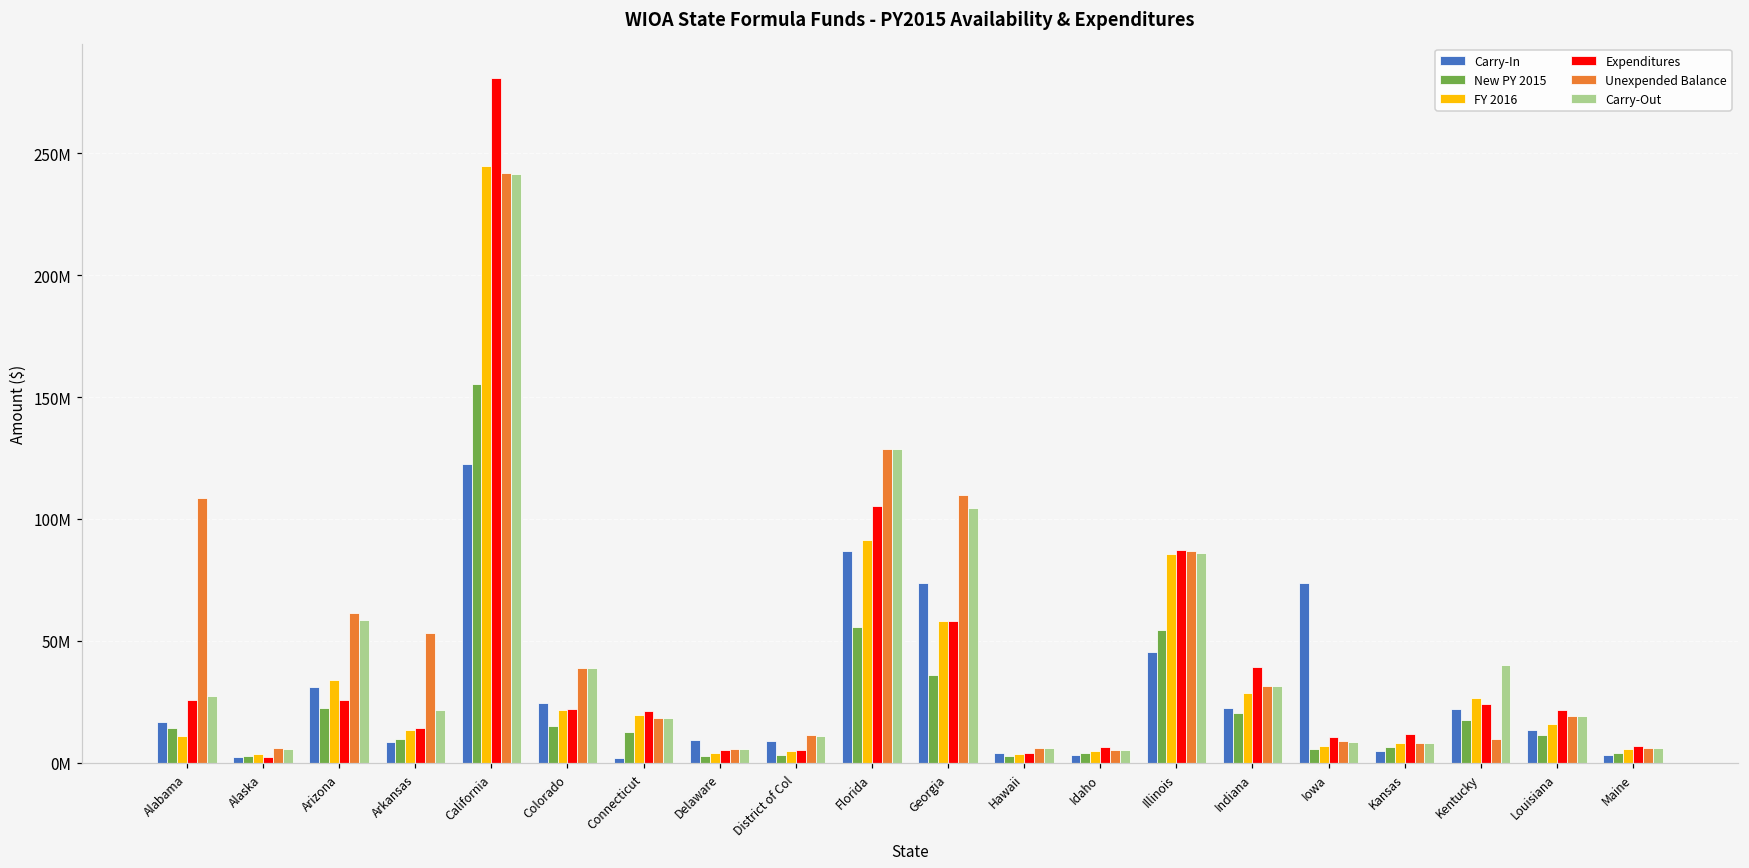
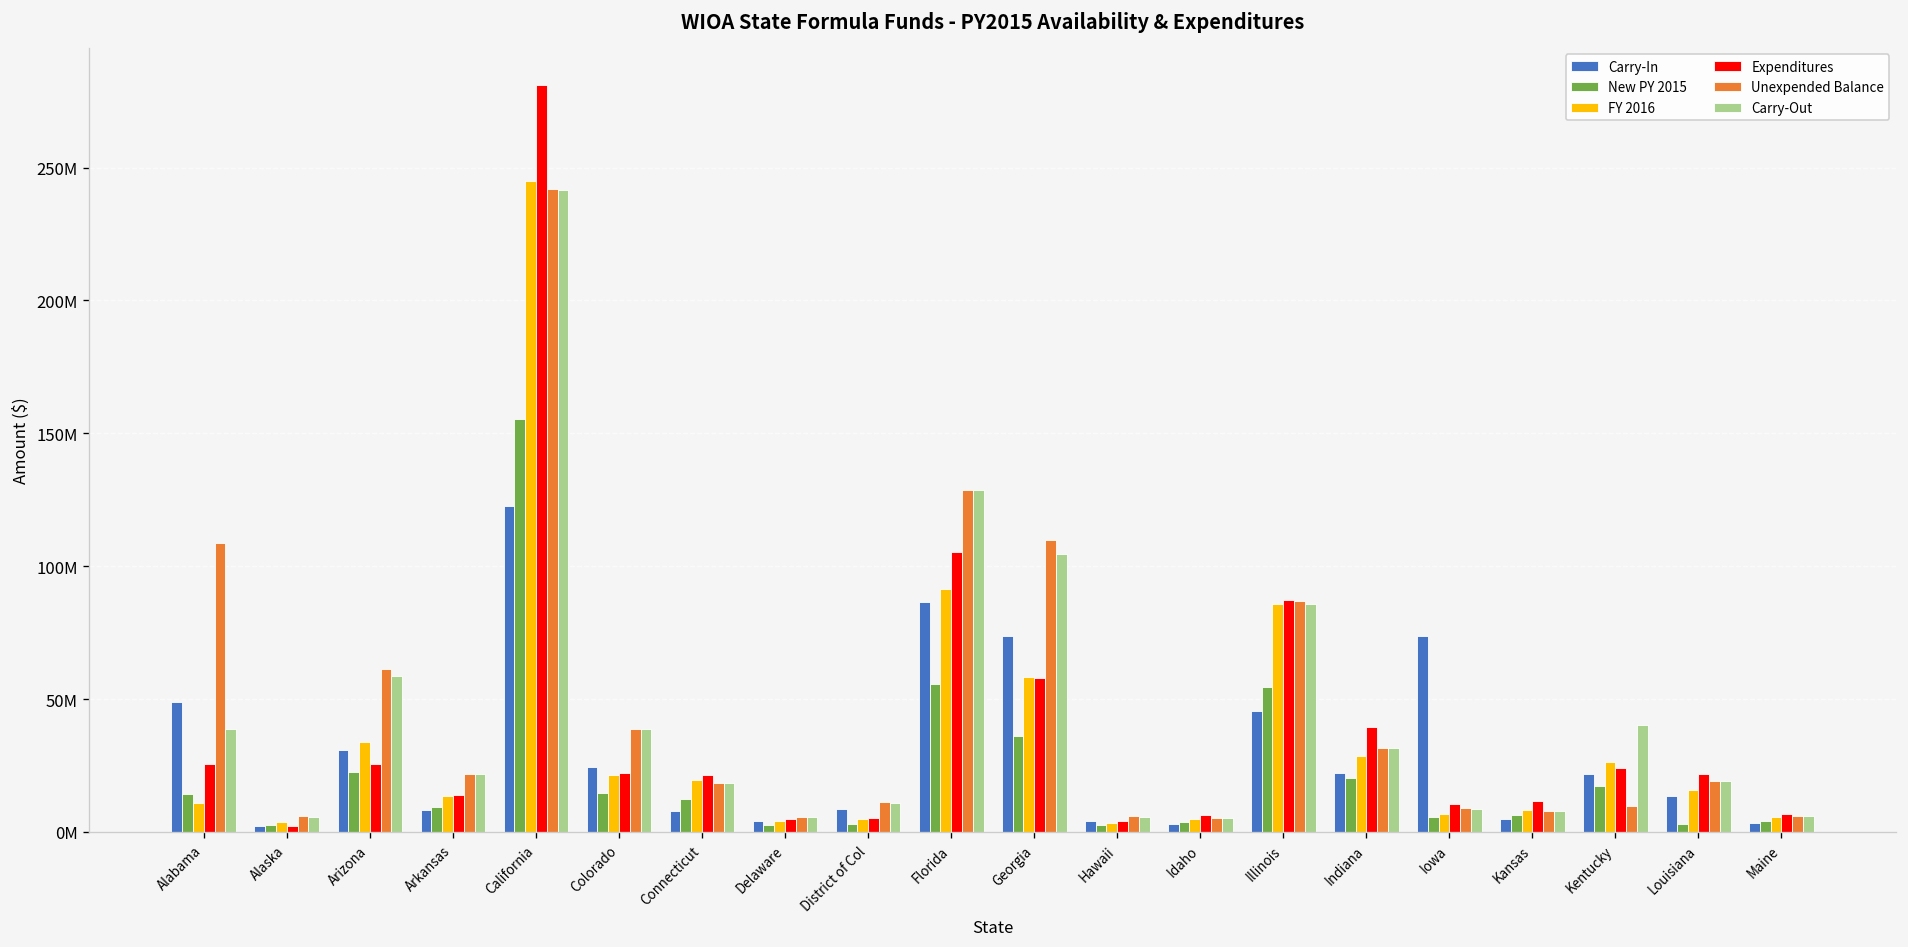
Carry-In, Alabama: 17000000 -> 49000000
Carry-Out, Alabama: 27000000 -> 39000000
Unexpended Balance, Arkansas: 53000000 -> 22000000
Carry-In, Connecticut: 2000000 -> 8000000
Carry-In, Delaware: 9000000 -> 4000000
New PY 2015, Louisiana: 11000000 -> 3000000
